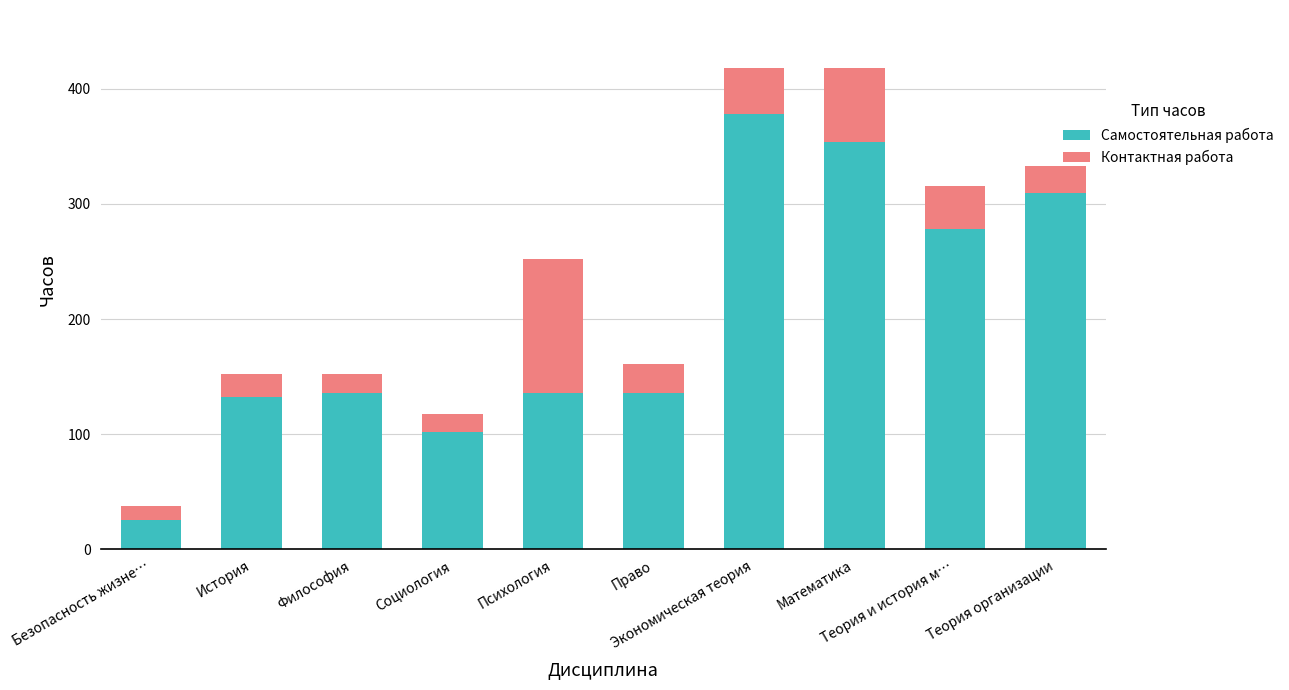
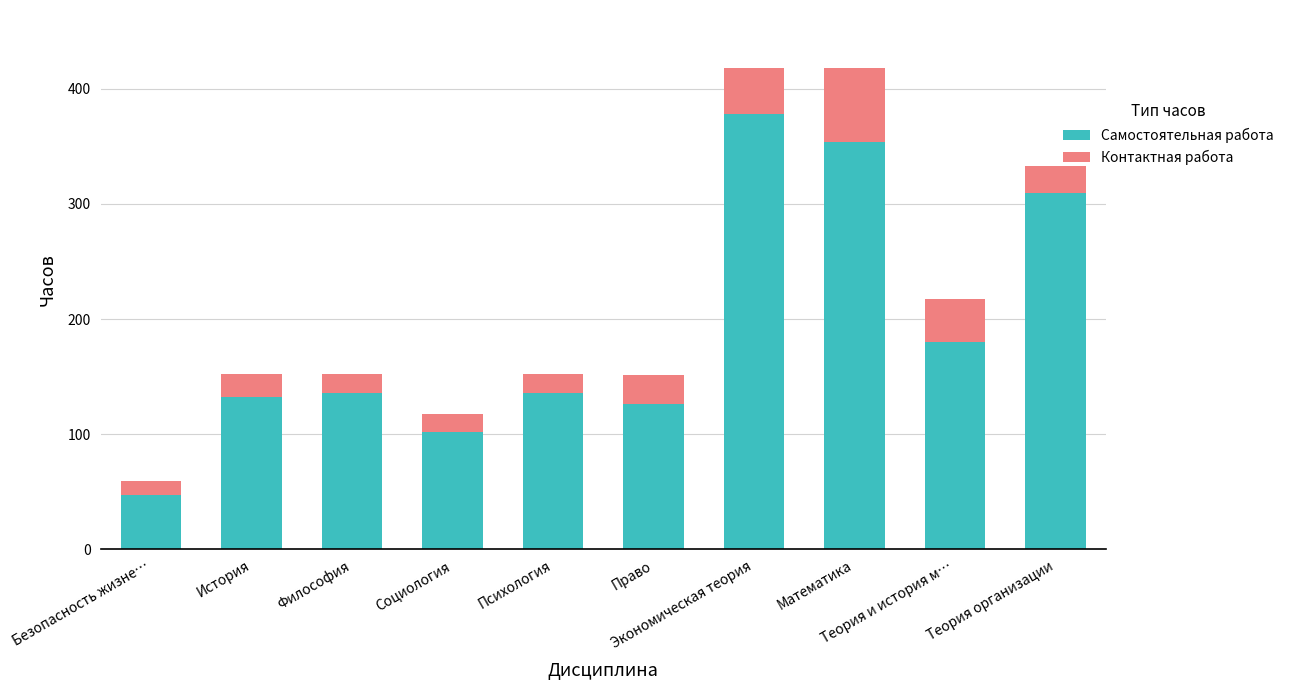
Самостоятельная работа, Безопасность жизне…: 26 -> 47
Контактная работа, Психология: 116 -> 16
Самостоятельная работа, Право: 136 -> 126
Самостоятельная работа, Теория и история м…: 278 -> 180
